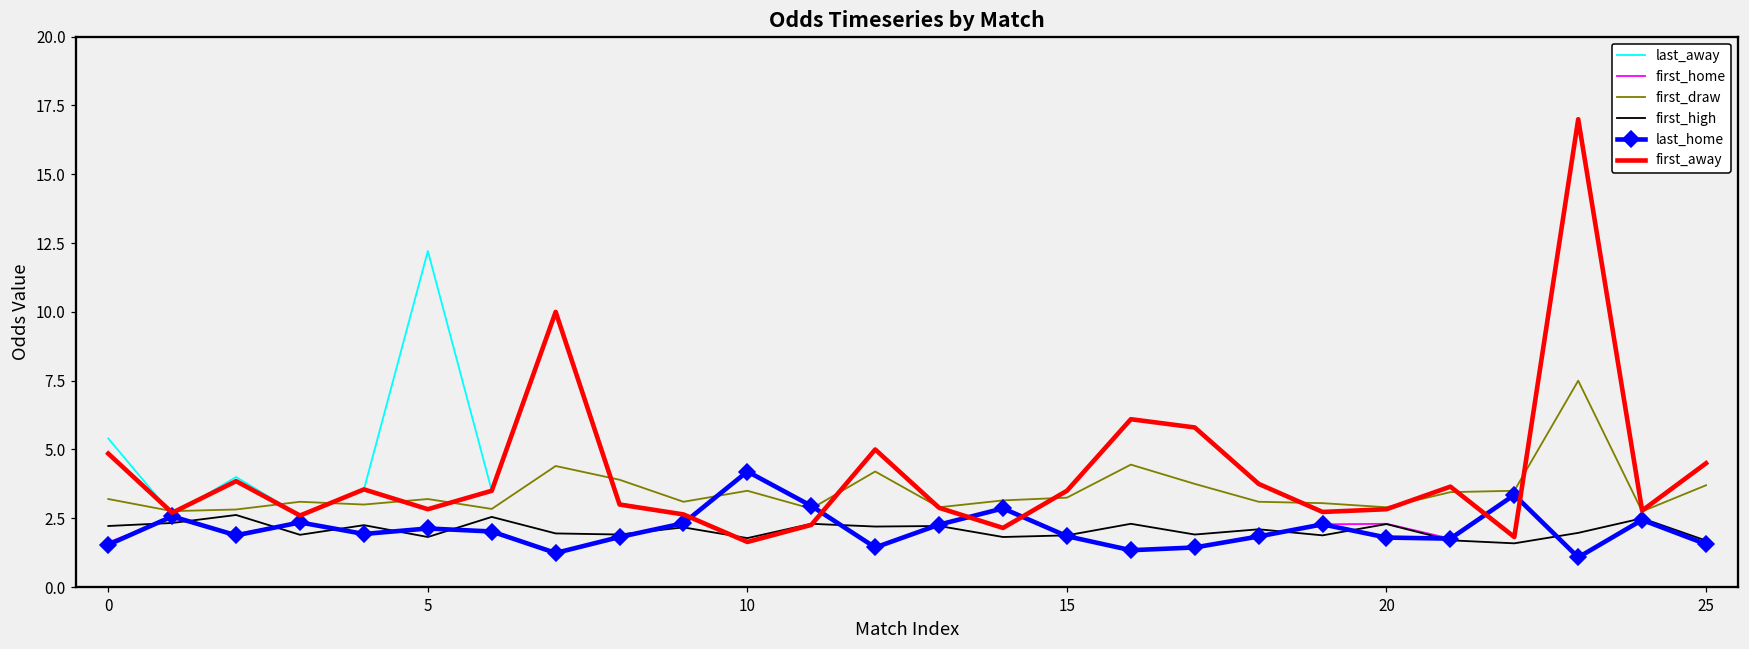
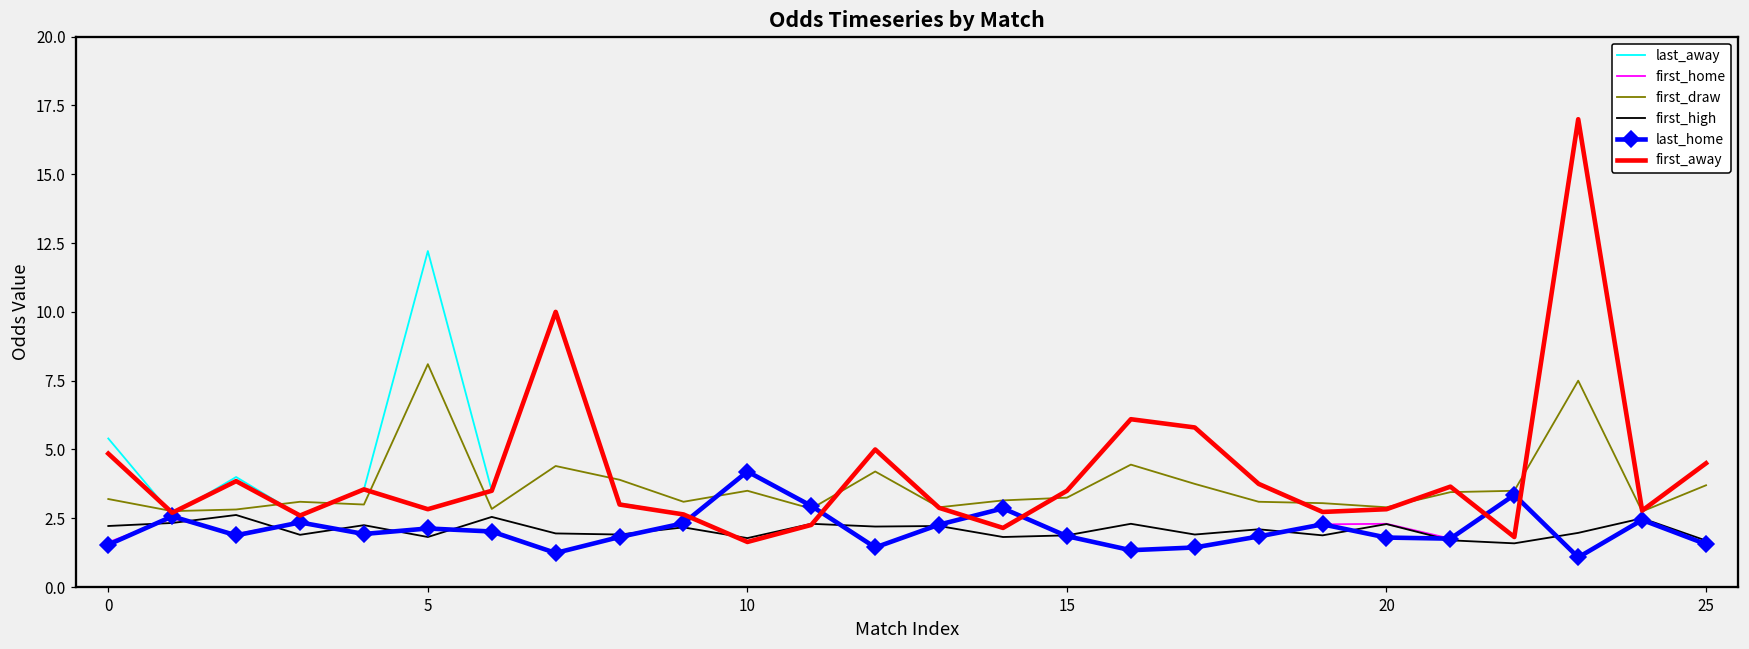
first_draw, 5: 3.2 -> 8.1
